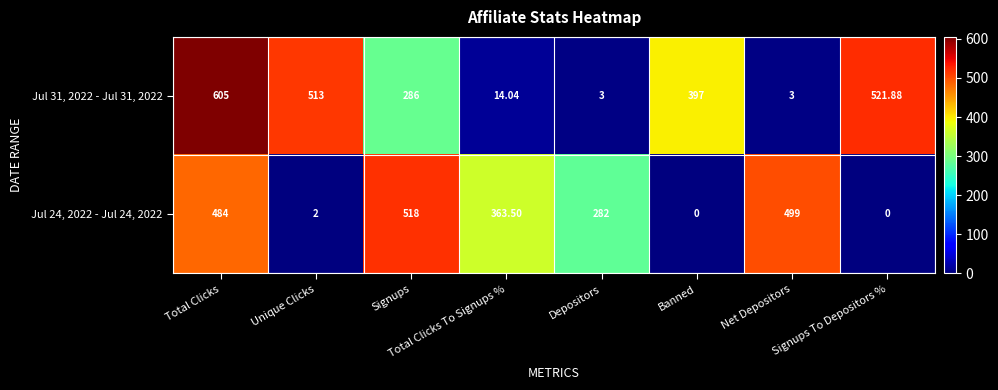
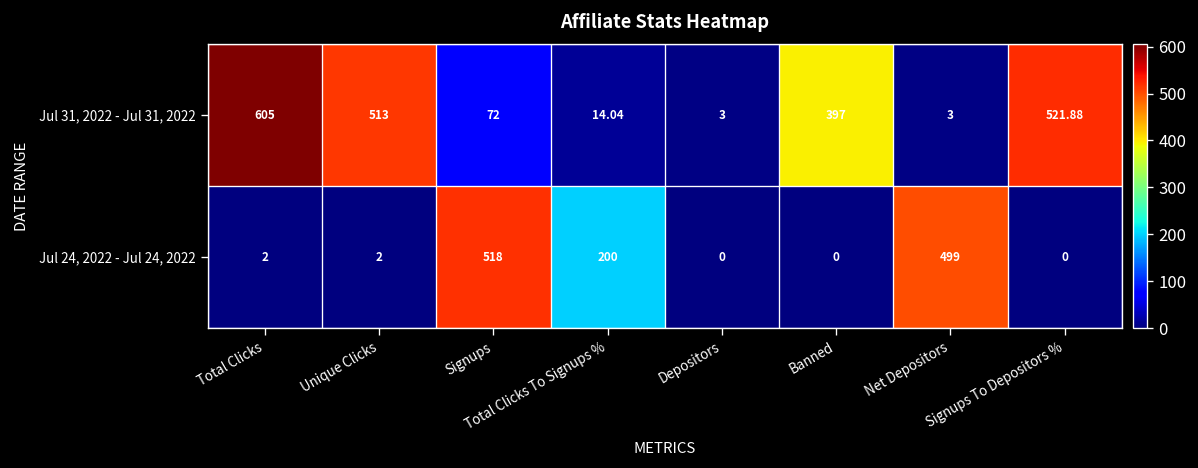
Jul 31, 2022 - Jul 31, 2022, Signups: 286 -> 72
Jul 24, 2022 - Jul 24, 2022, Total Clicks: 484 -> 2
Jul 24, 2022 - Jul 24, 2022, Total Clicks To Signups %: 363.50 -> 200
Jul 24, 2022 - Jul 24, 2022, Depositors: 282 -> 0
